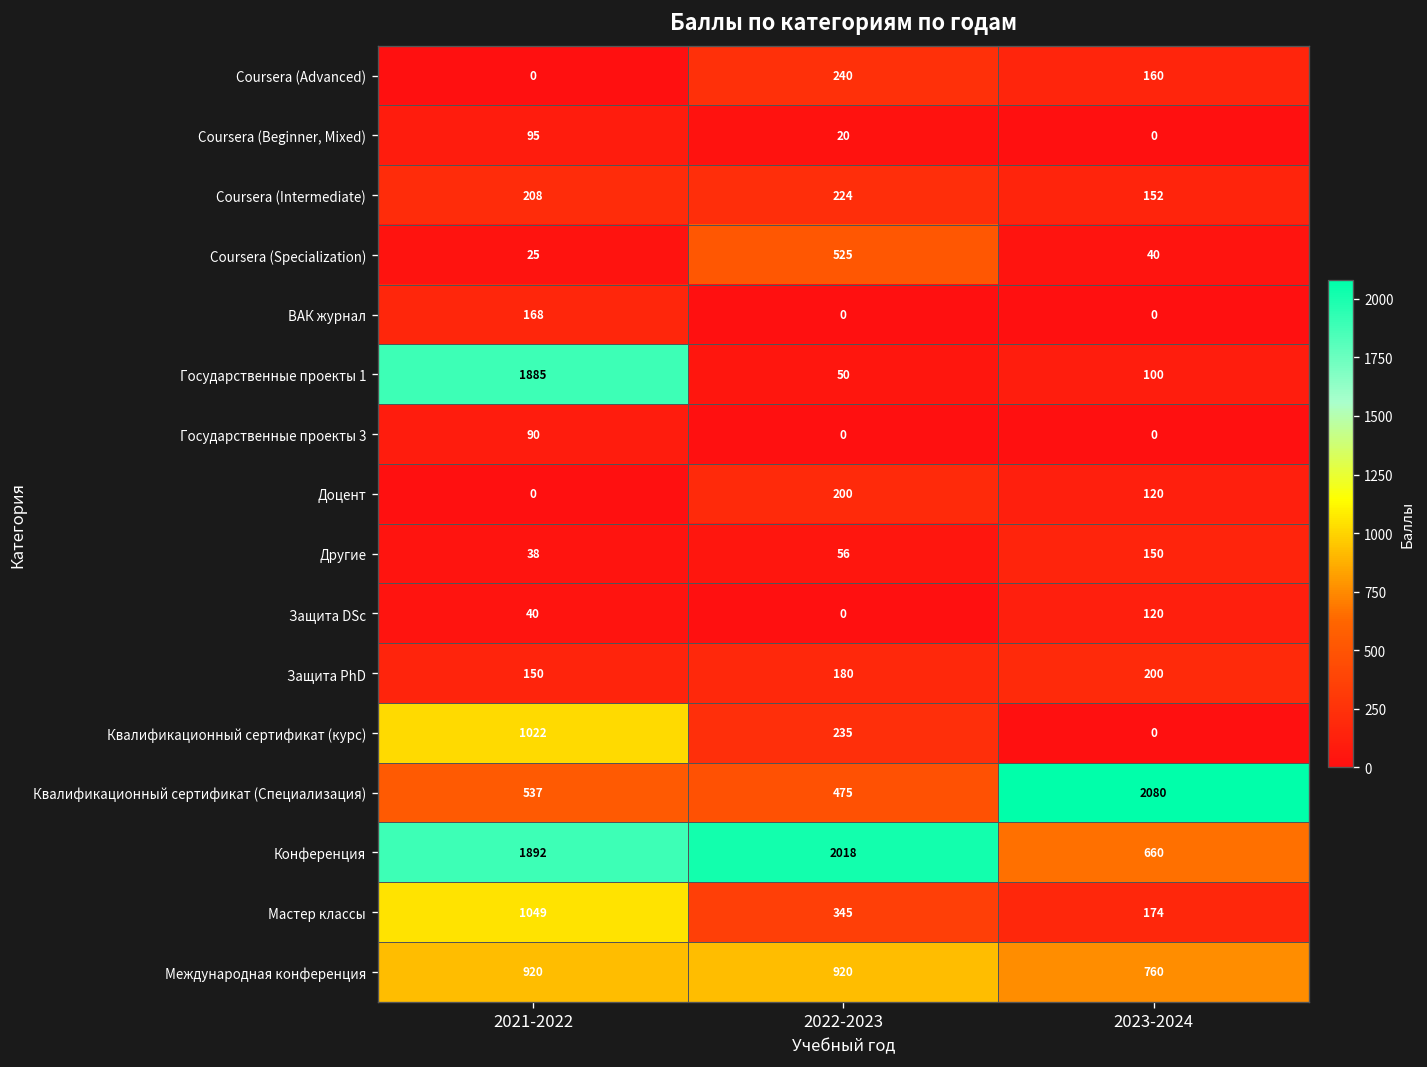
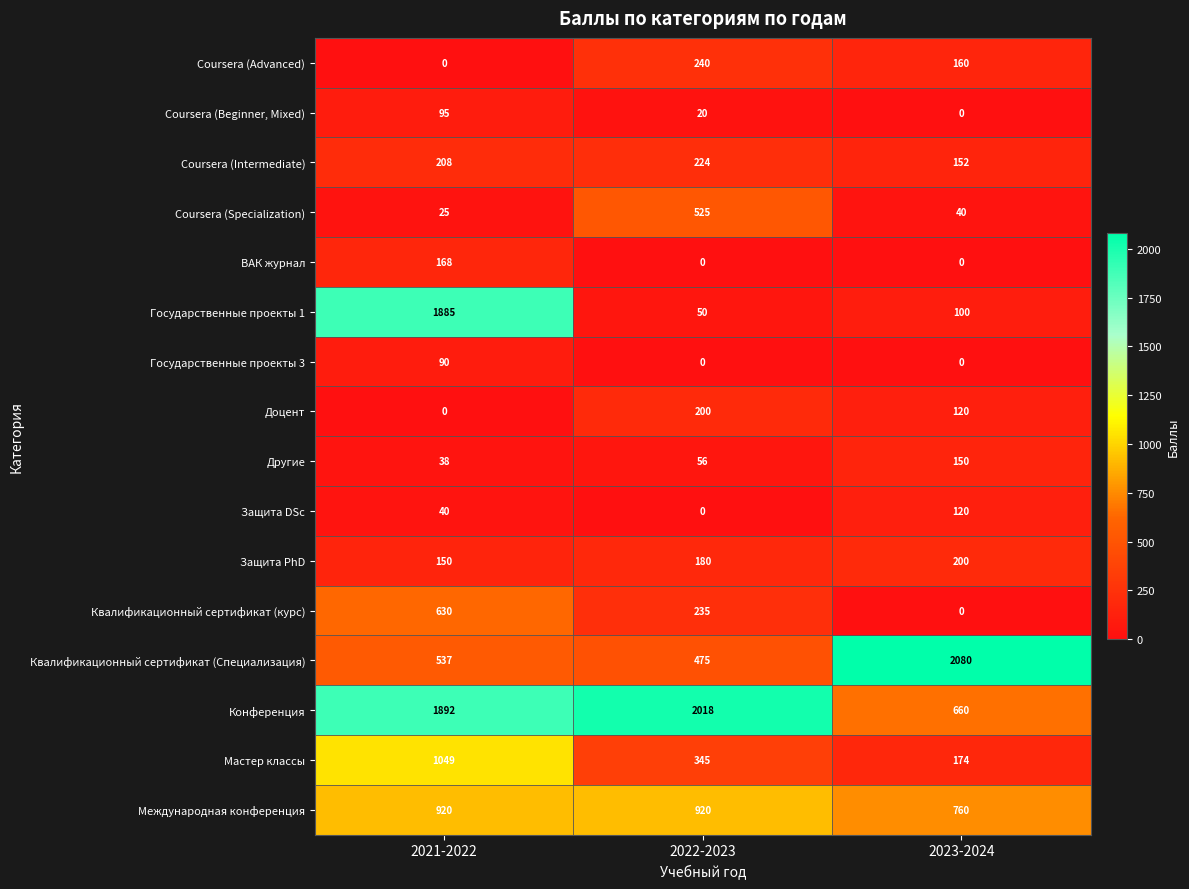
Квалификационный сертификат (курс), 2021-2022: 1022 -> 630
